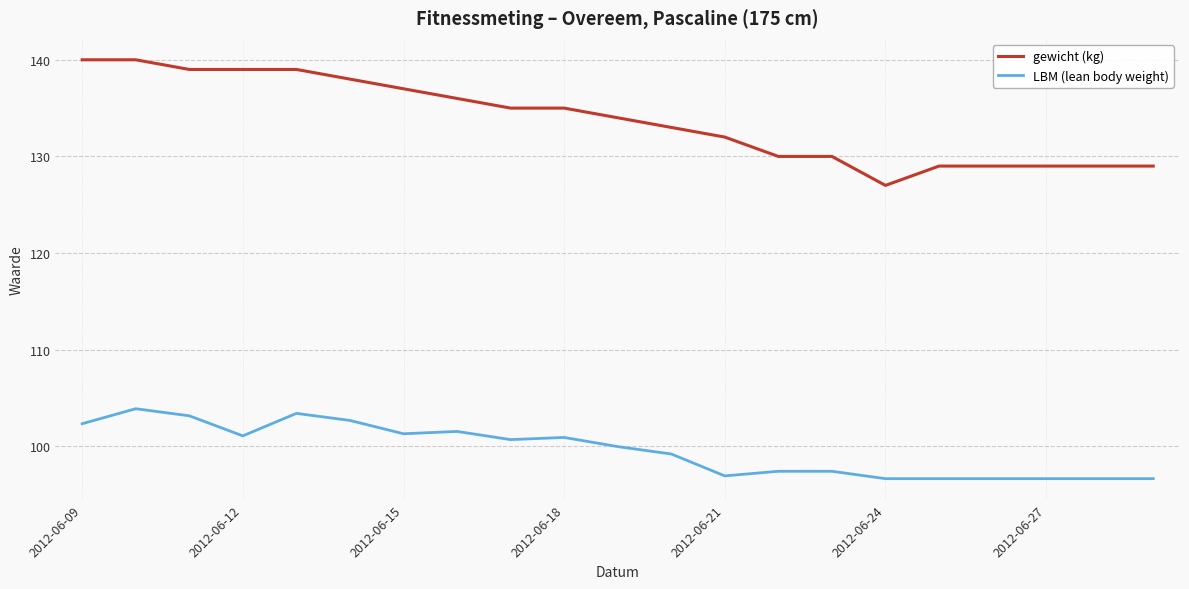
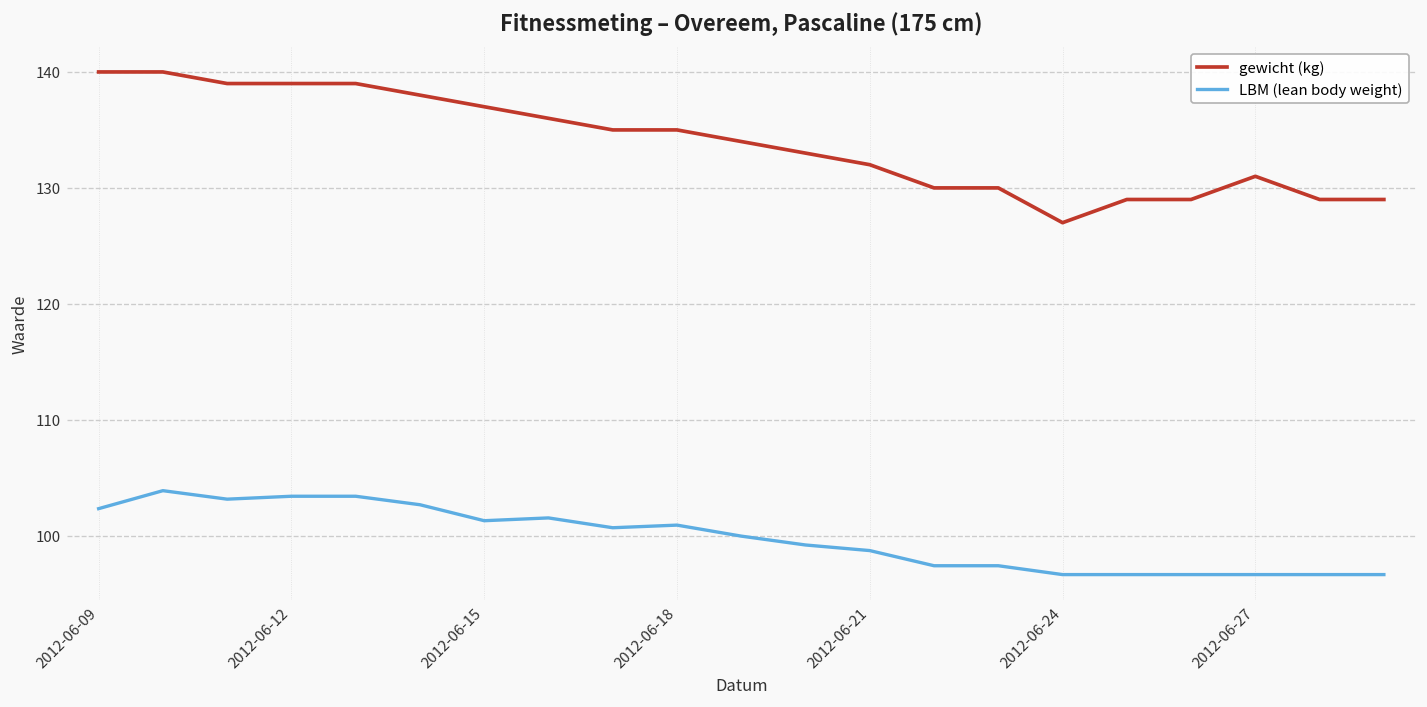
LBM (lean body weight), 2012-06-12: 101 -> 103
LBM (lean body weight), 2012-06-21: 97 -> 99
gewicht (kg), 2012-06-27: 129 -> 131
